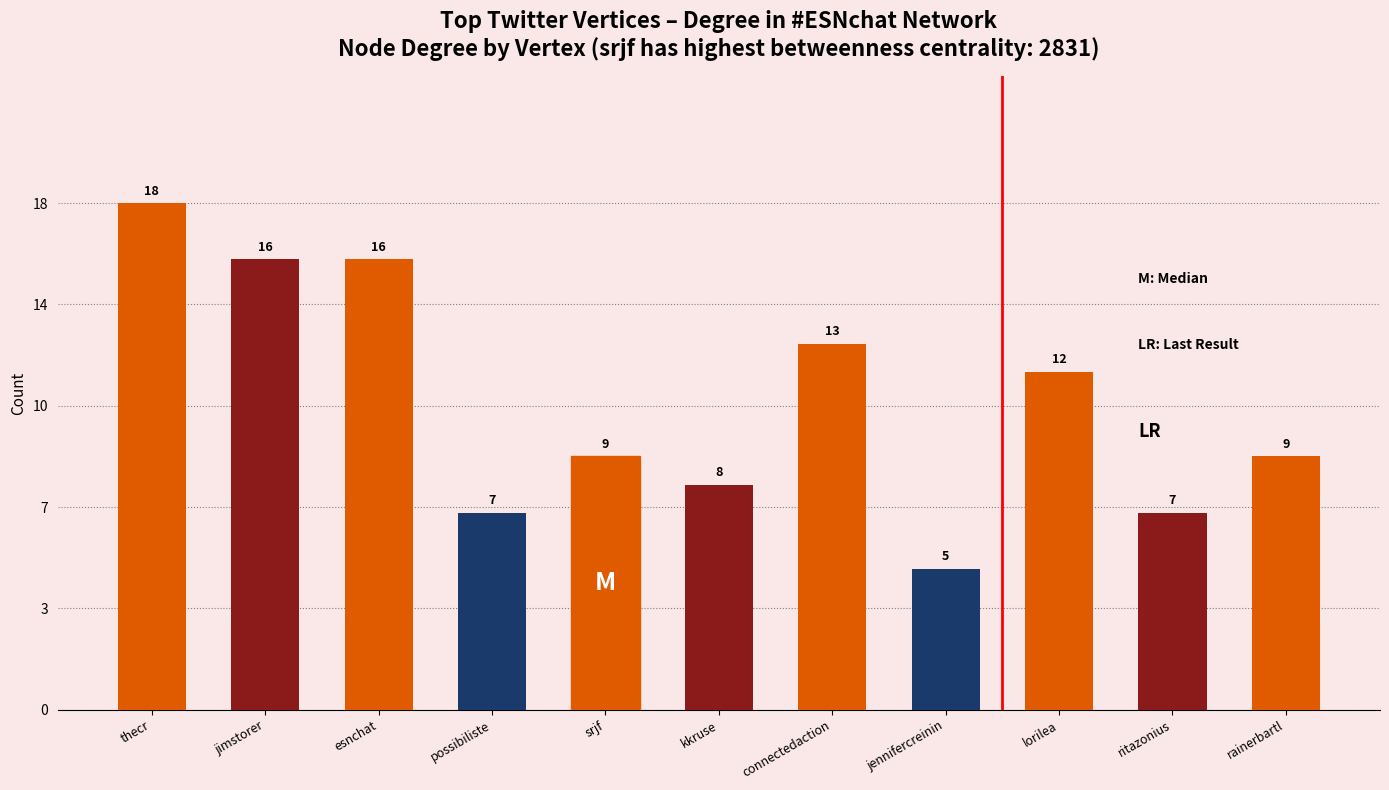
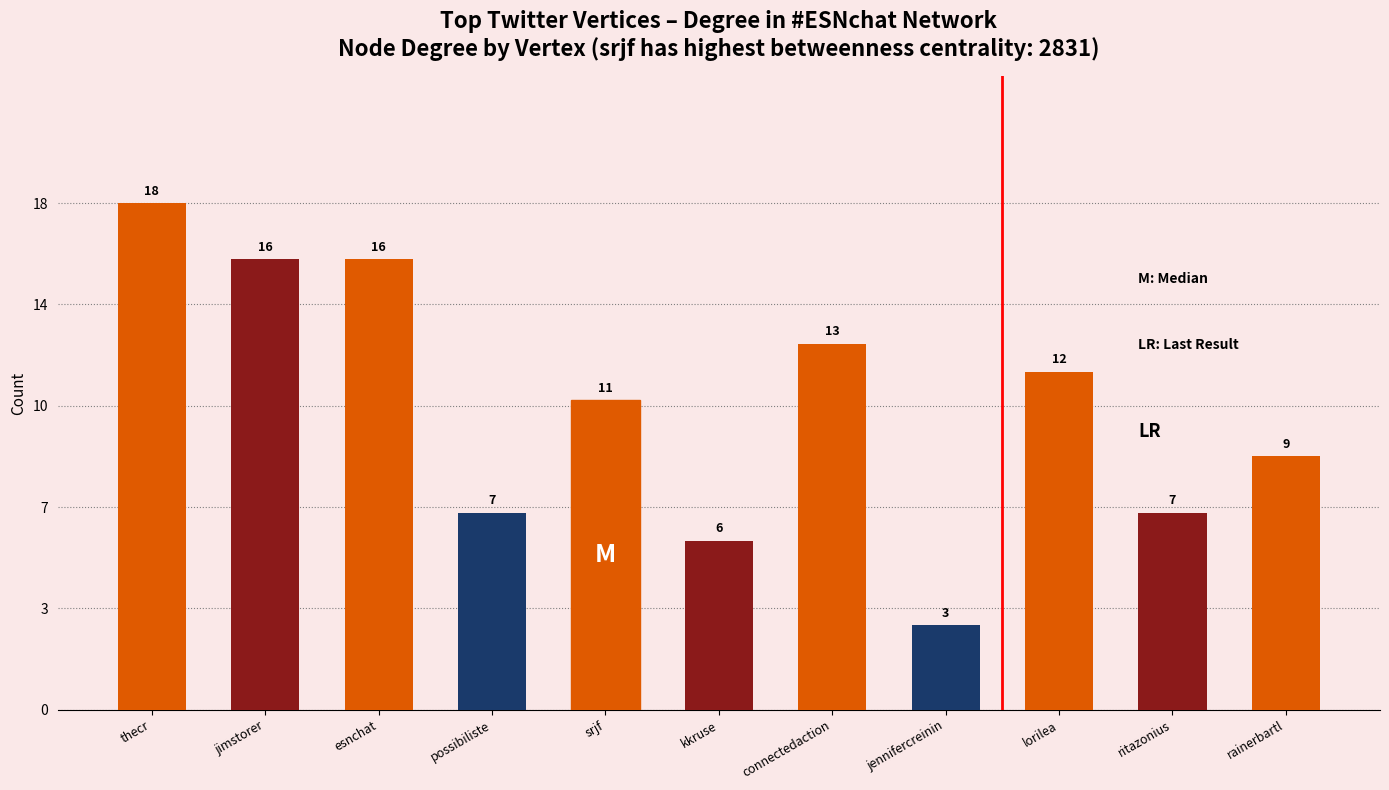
srjf: 9 -> 11
kkruse: 8 -> 6
jennifercreinin: 5 -> 3
